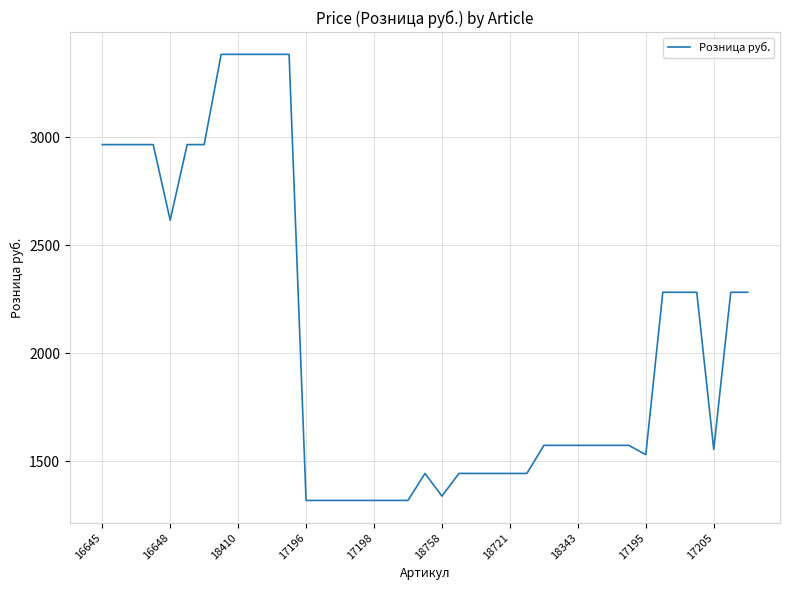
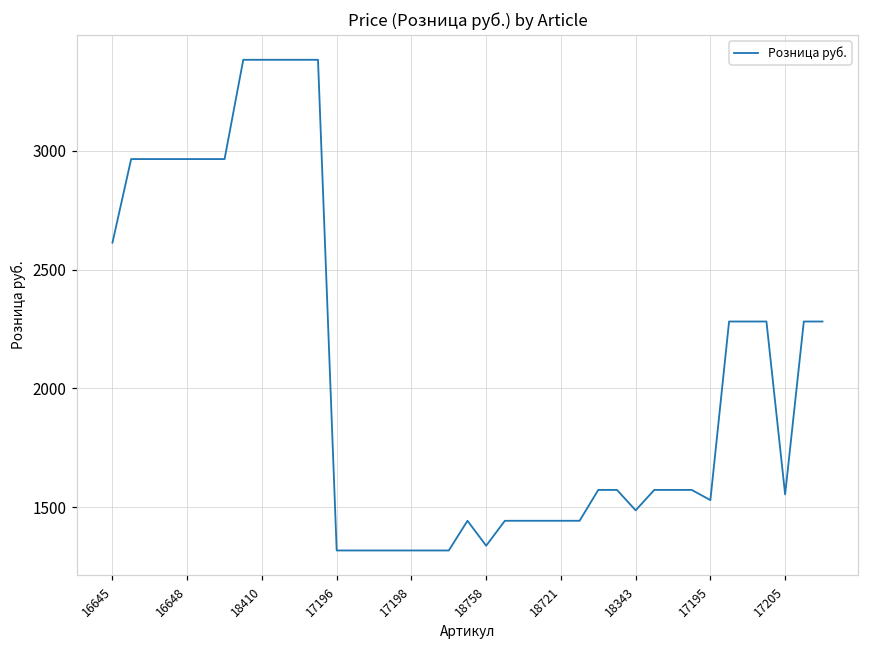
16645: 2970 -> 2610
16648: 2620 -> 2970
18343: 1570 -> 1490
